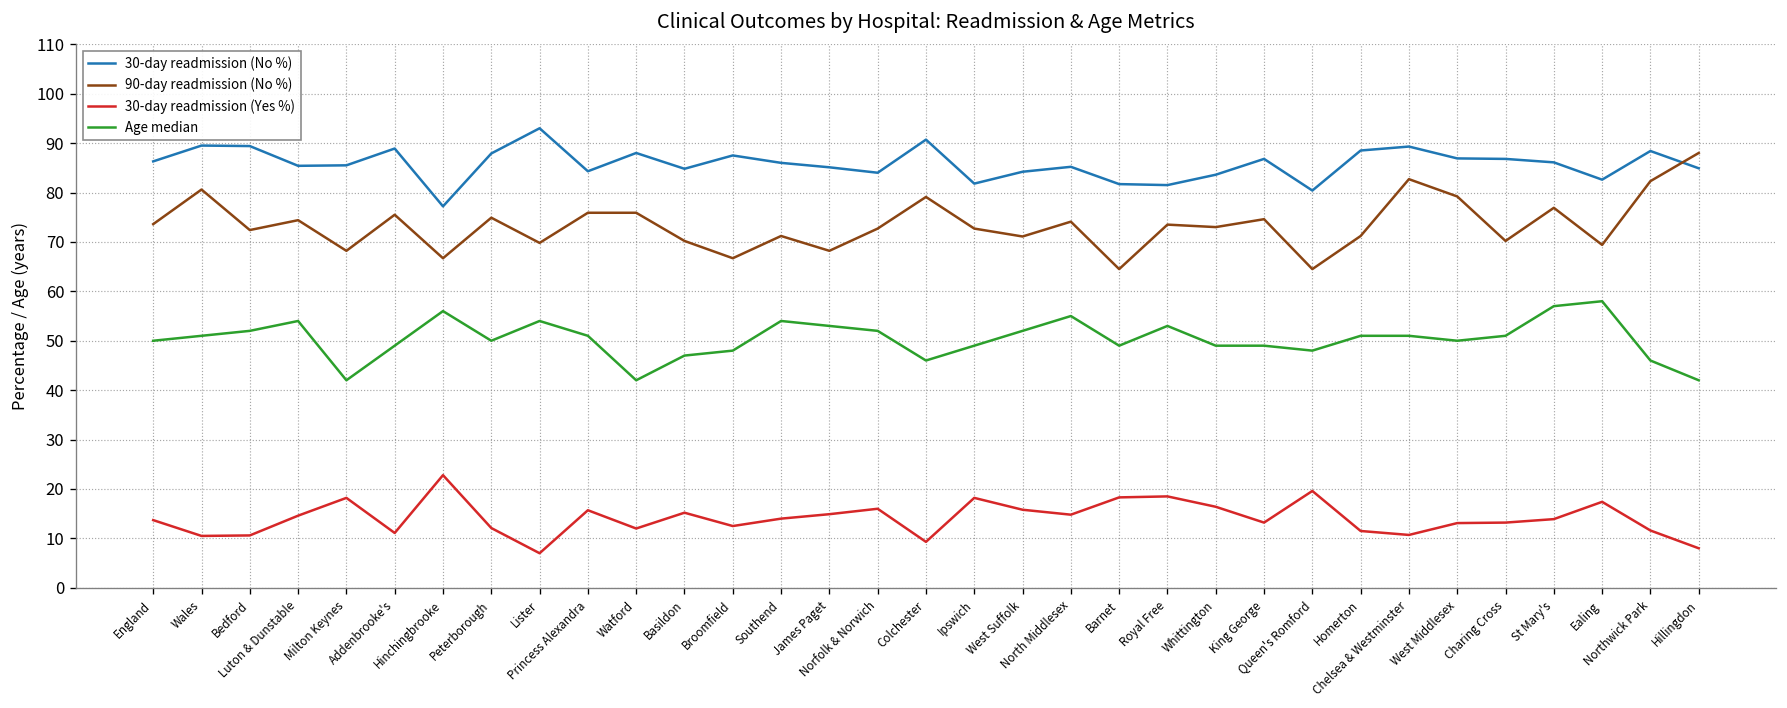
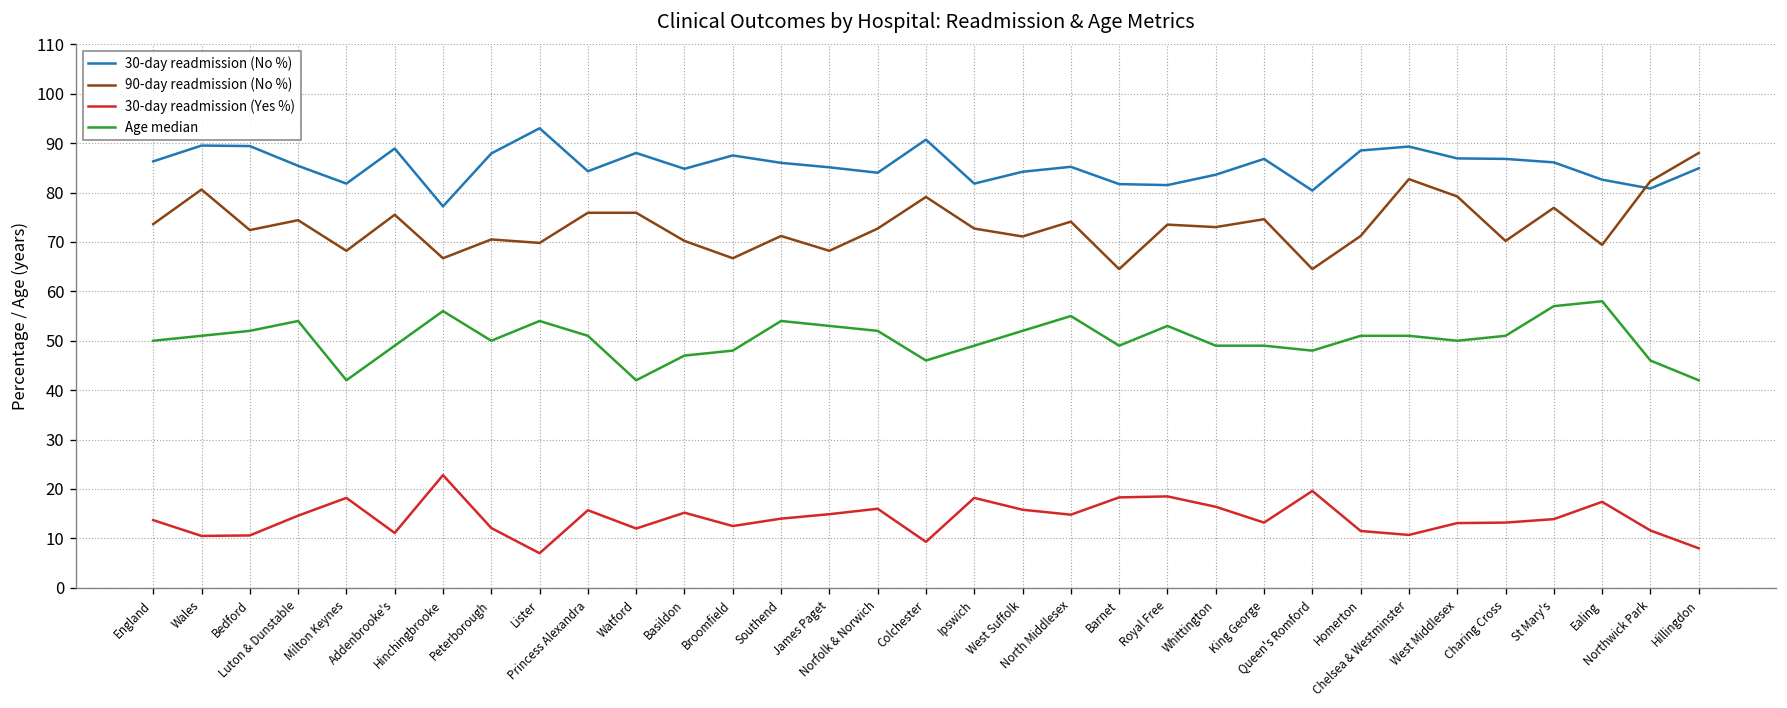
30-day readmission (No %), Milton Keynes: 86 -> 82
90-day readmission (No %), Peterborough: 75 -> 71
30-day readmission (No %), Northwick Park: 88 -> 81
